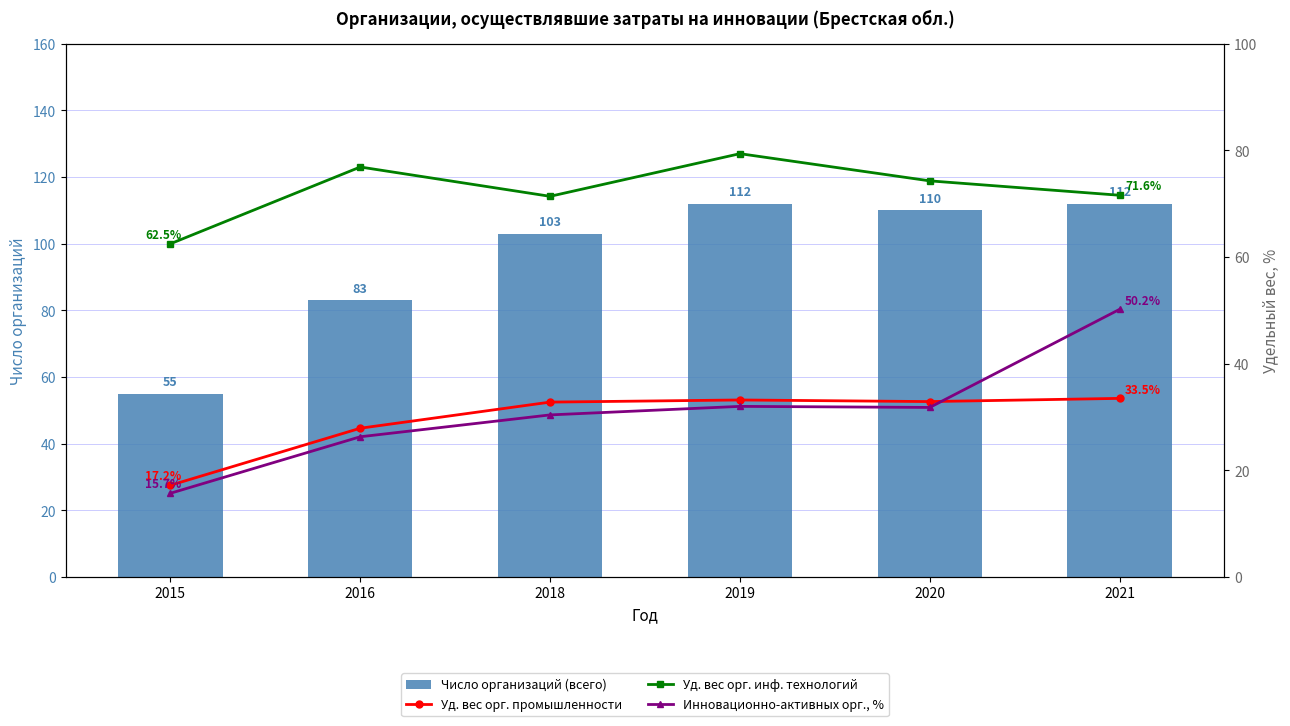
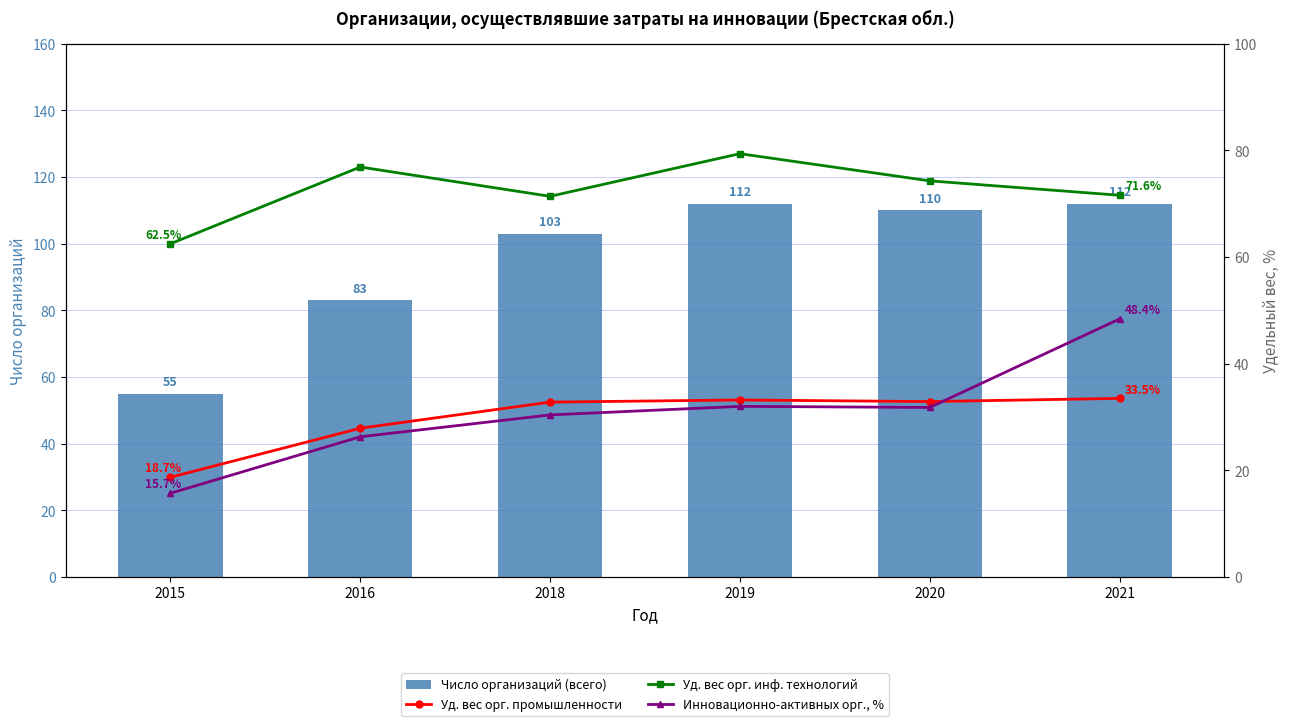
Уд. вес орг. промышленности, 2015: 17.2% -> 18.7%
Инновационно-активных орг., %, 2021: 50.2% -> 48.4%
